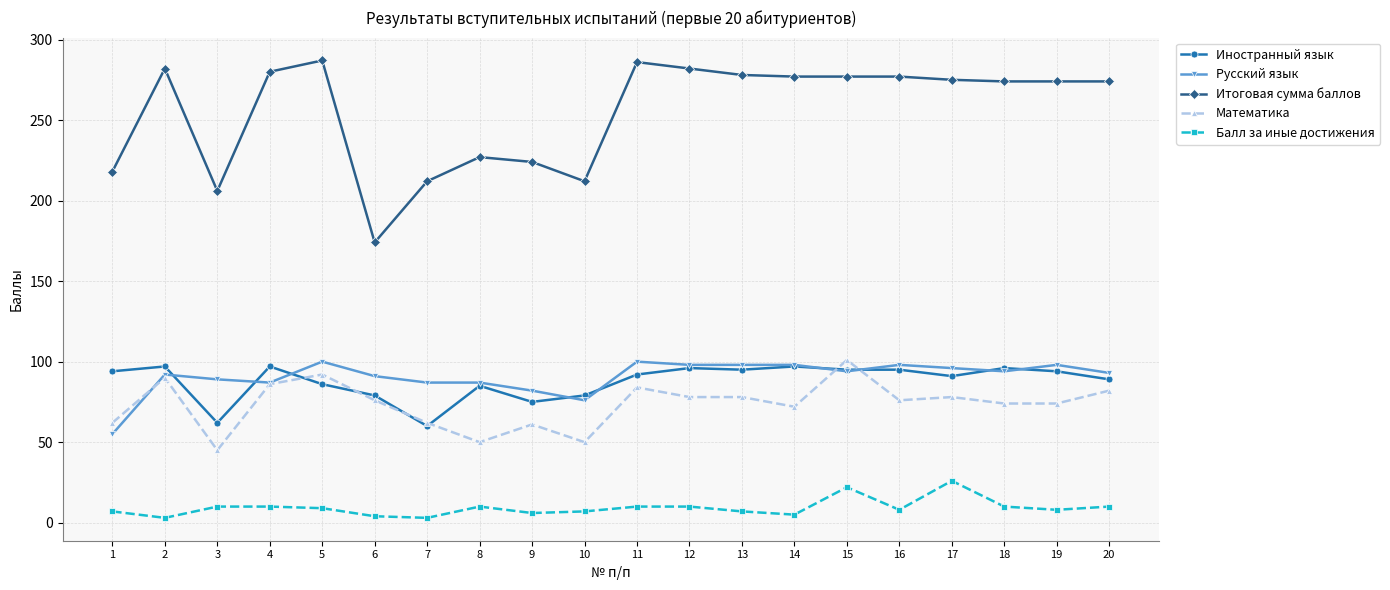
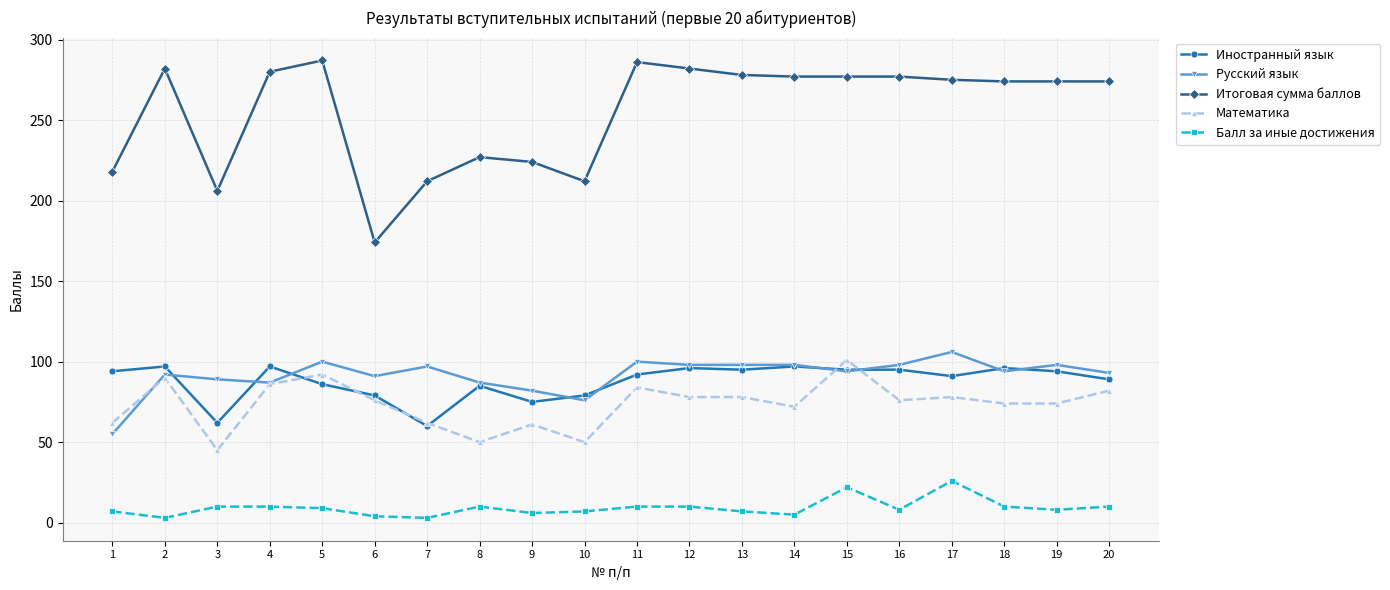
Русский язык, 7: 87 -> 97
Русский язык, 17: 96 -> 106
